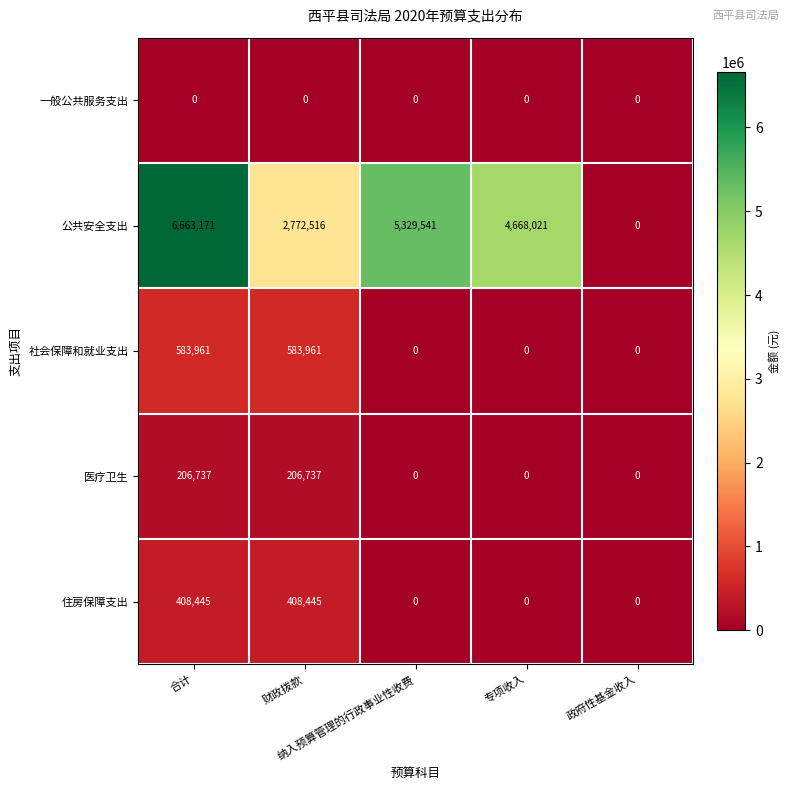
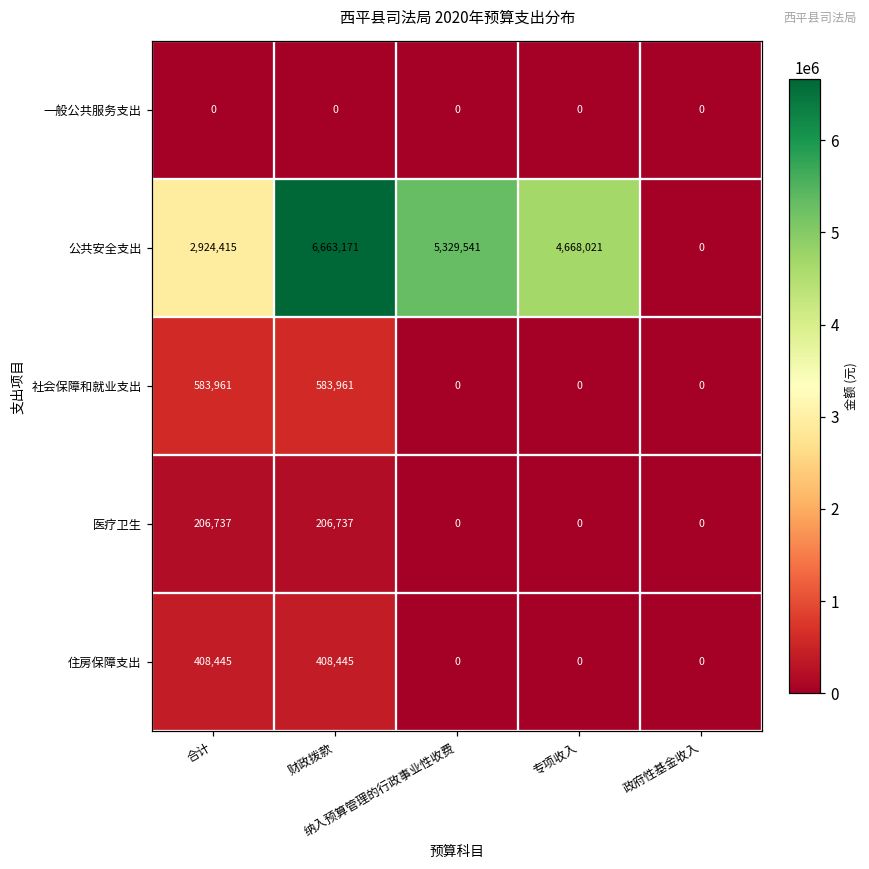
公共安全支出, 合计: 6,663,171 -> 2,924,415
公共安全支出, 财政拨款: 2,772,516 -> 6,663,171
